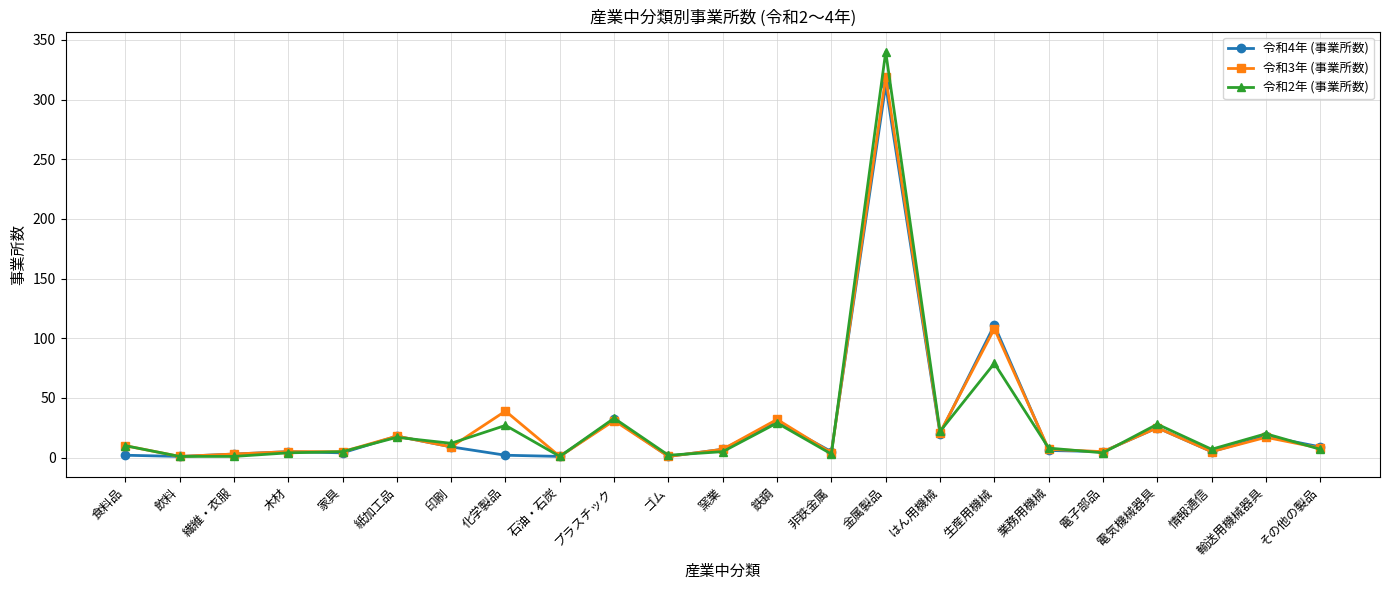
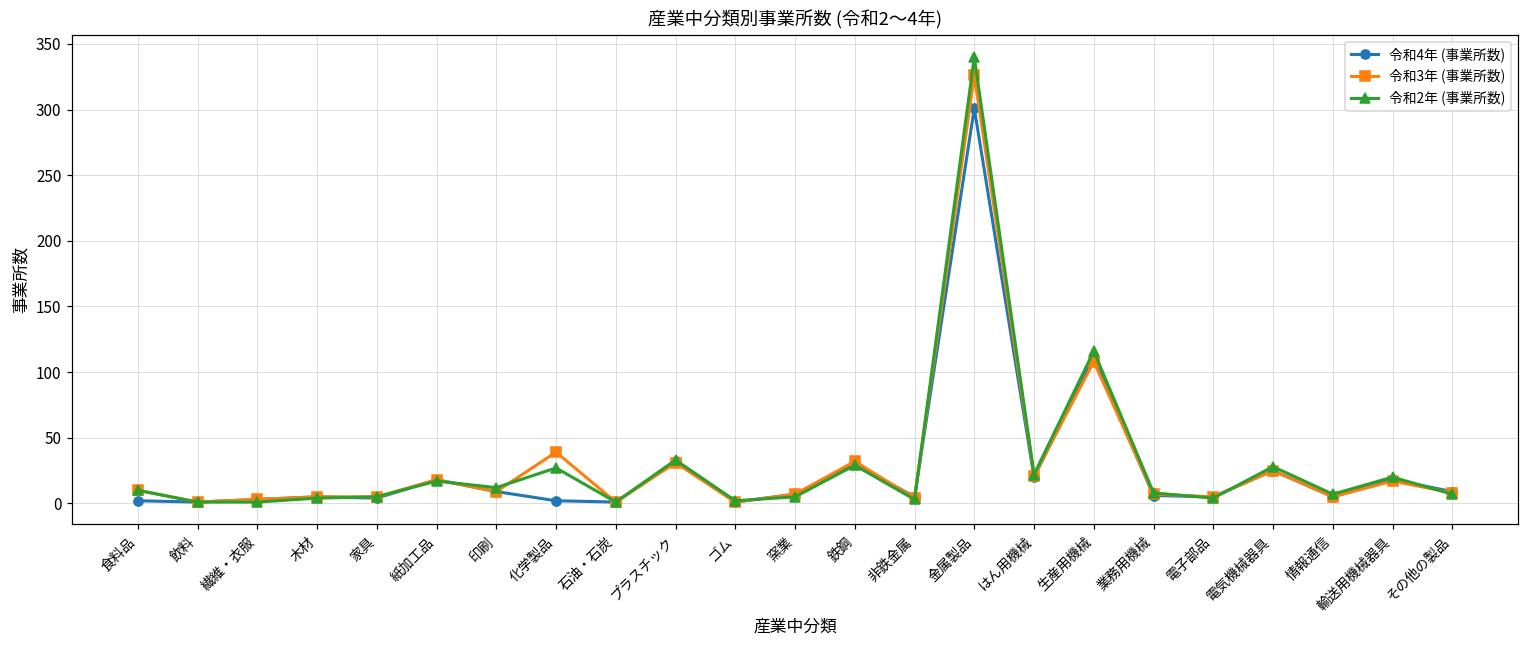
令和4年 (事業所数), 金属製品: 312 -> 301
令和3年 (事業所数), 金属製品: 319 -> 326
令和2年 (事業所数), 生産用機械: 79 -> 116
